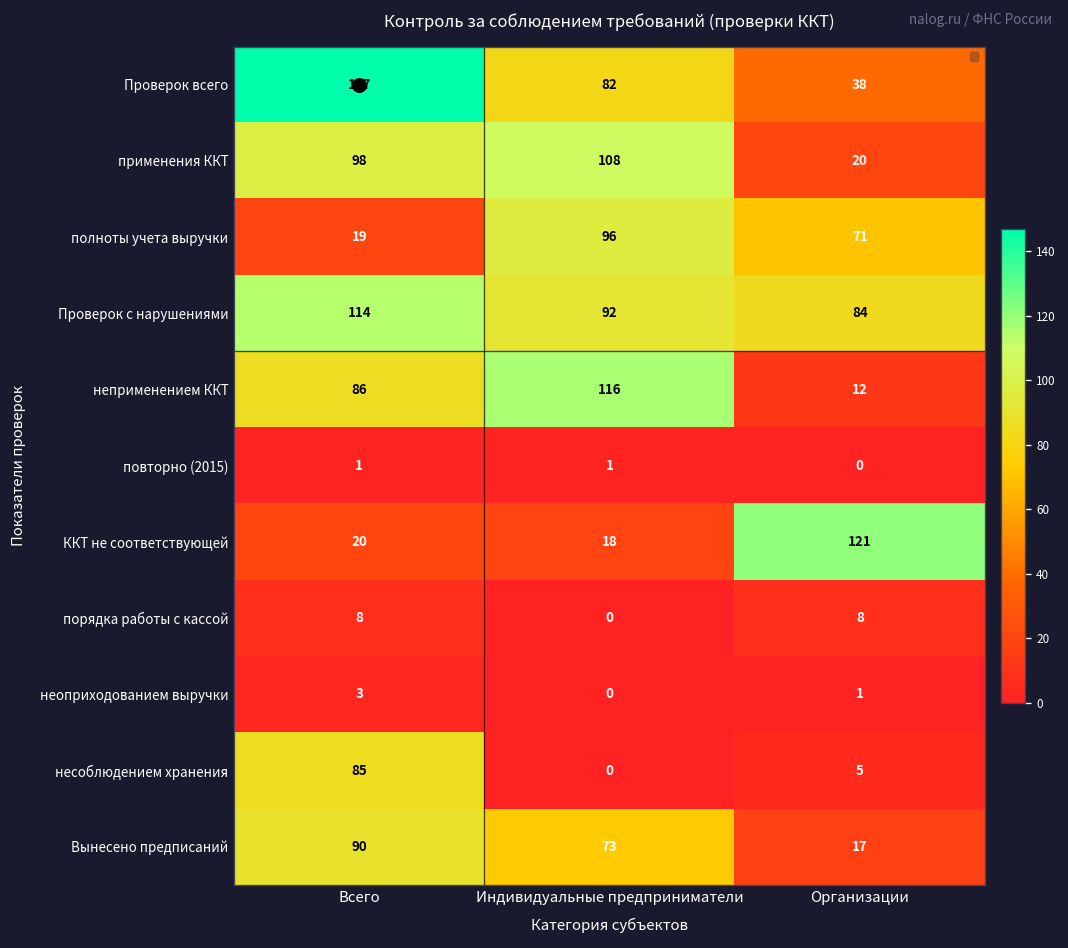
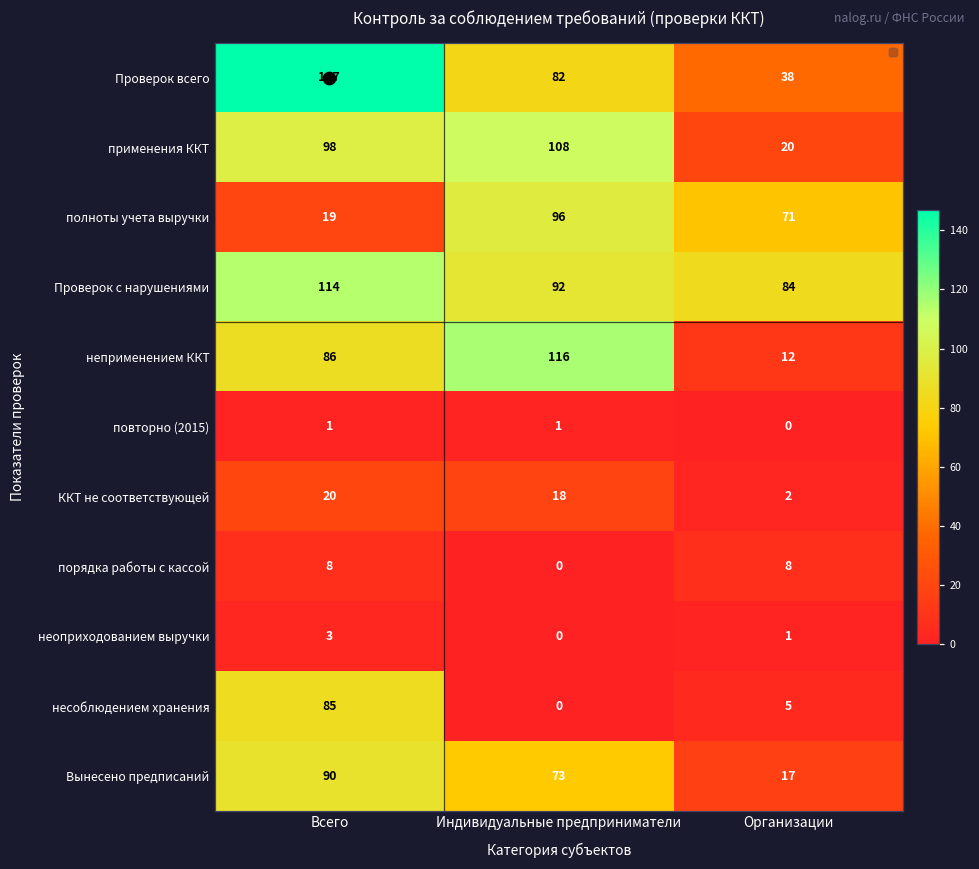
ККТ не соответствующей, Организации: 121 -> 2
